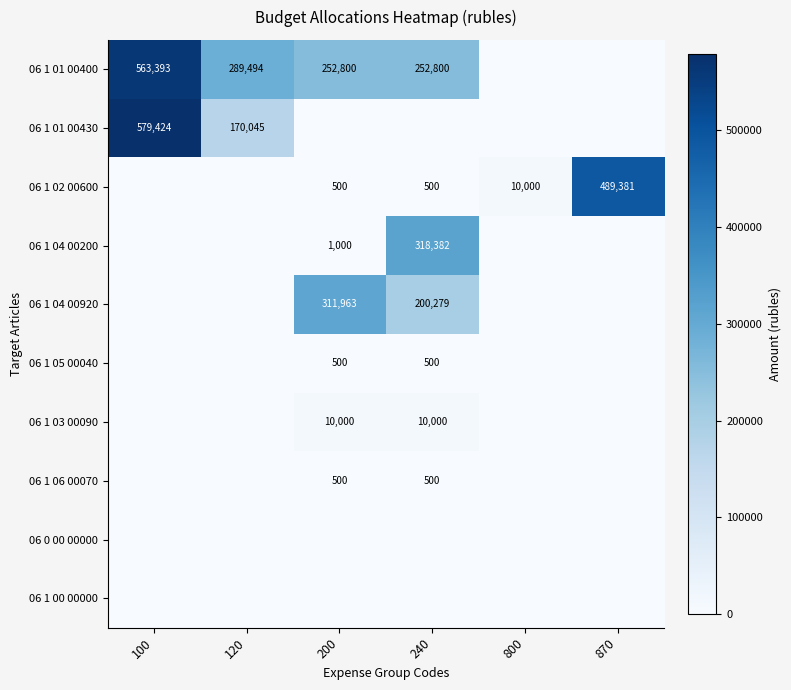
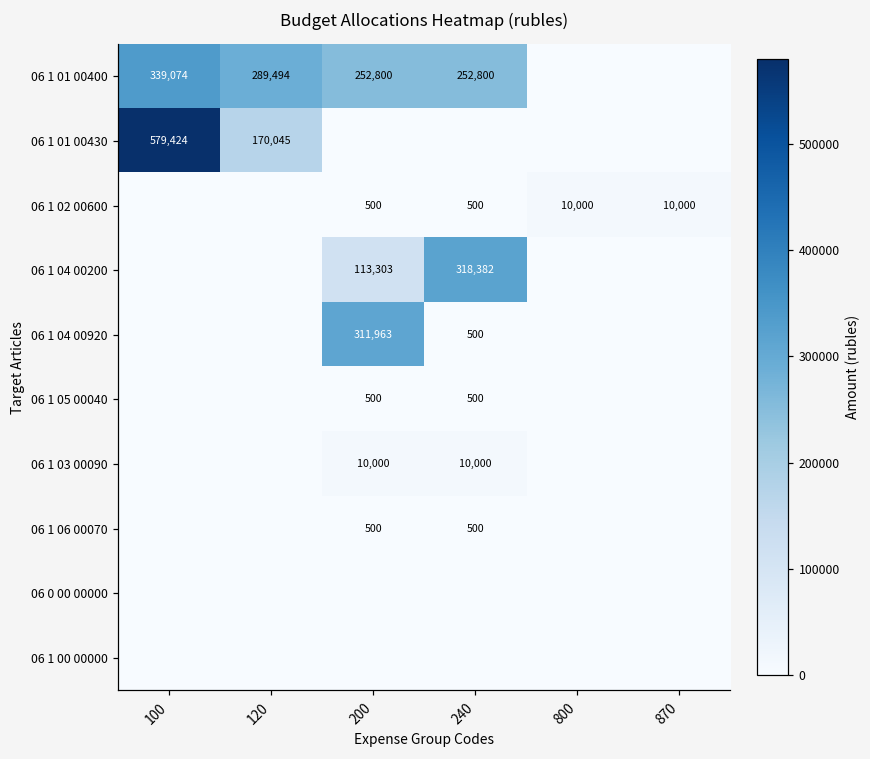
06 1 01 00400, 100: 563,393 -> 339,074
06 1 02 00600, 870: 489,381 -> 10,000
06 1 04 00200, 200: 1,000 -> 113,303
06 1 04 00920, 240: 200,279 -> 500
